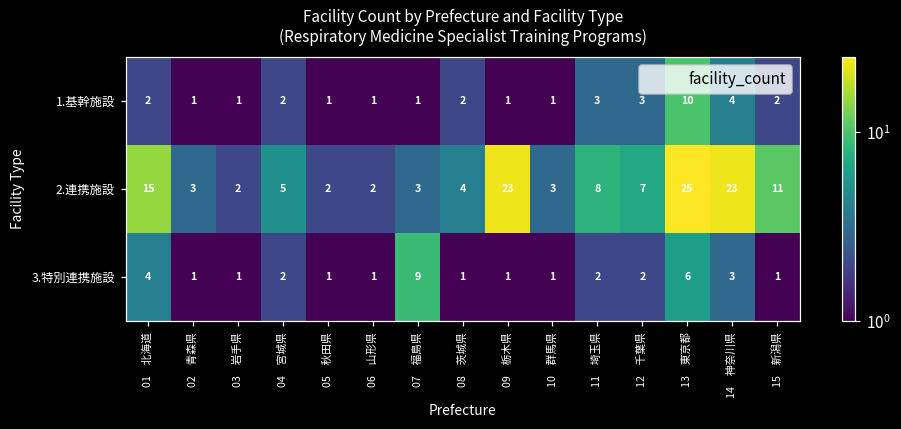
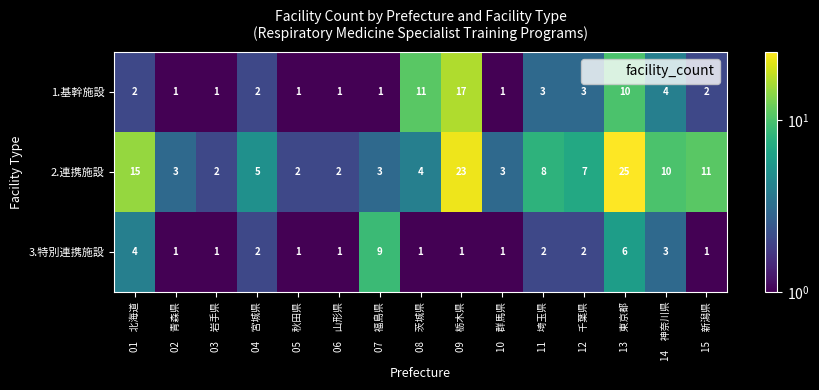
1.基幹施設, 08 茨城県: 2 -> 11
1.基幹施設, 09 栃木県: 1 -> 17
2.連携施設, 14 神奈川県: 23 -> 10
